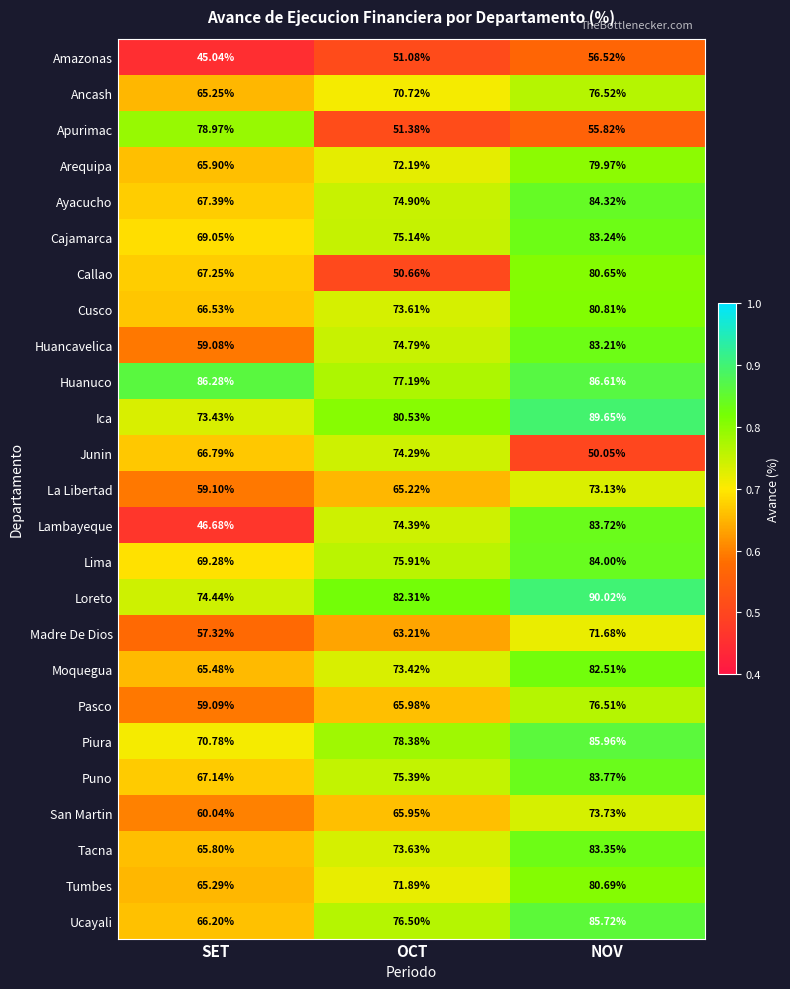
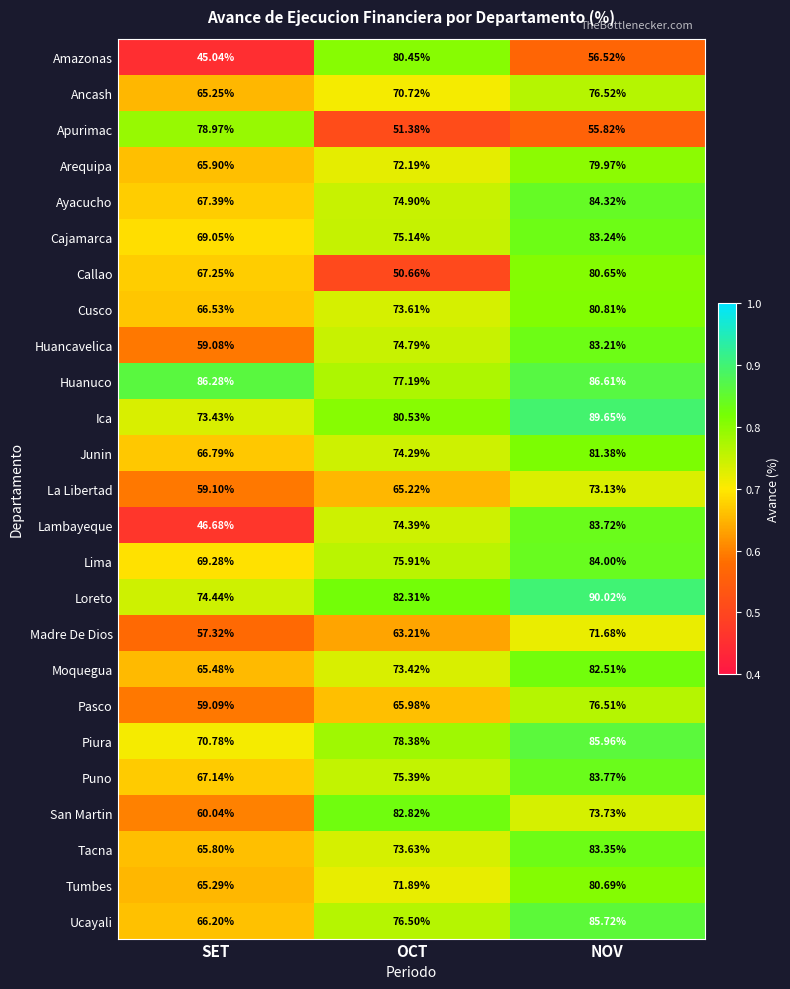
Amazonas, OCT: 51.08% -> 80.45%
Junin, NOV: 50.05% -> 81.38%
San Martin, OCT: 65.95% -> 82.82%
